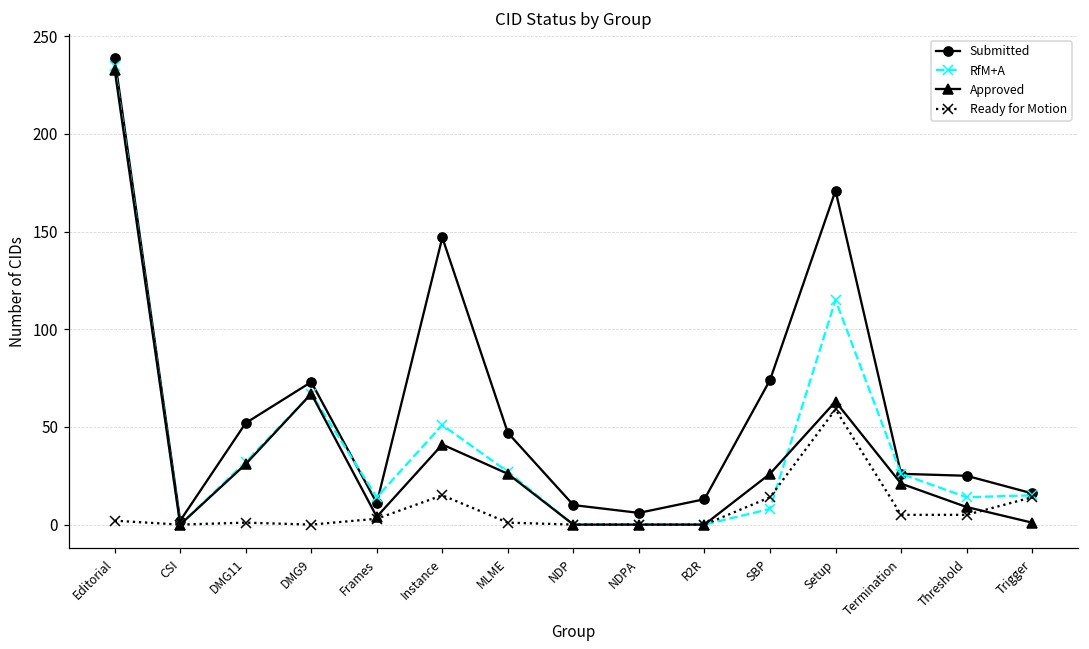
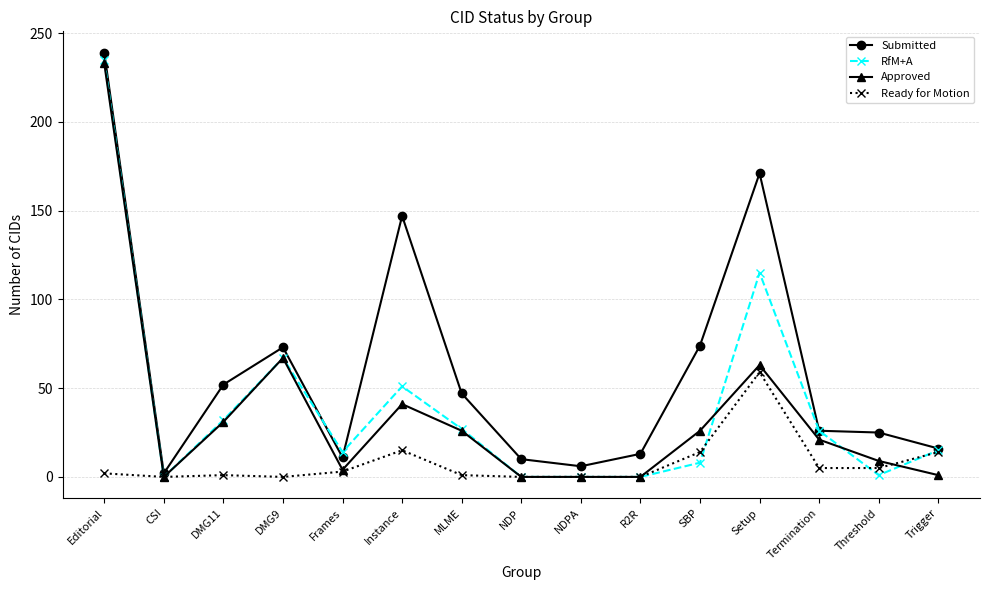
RfM+A, Threshold: 14 -> 1
